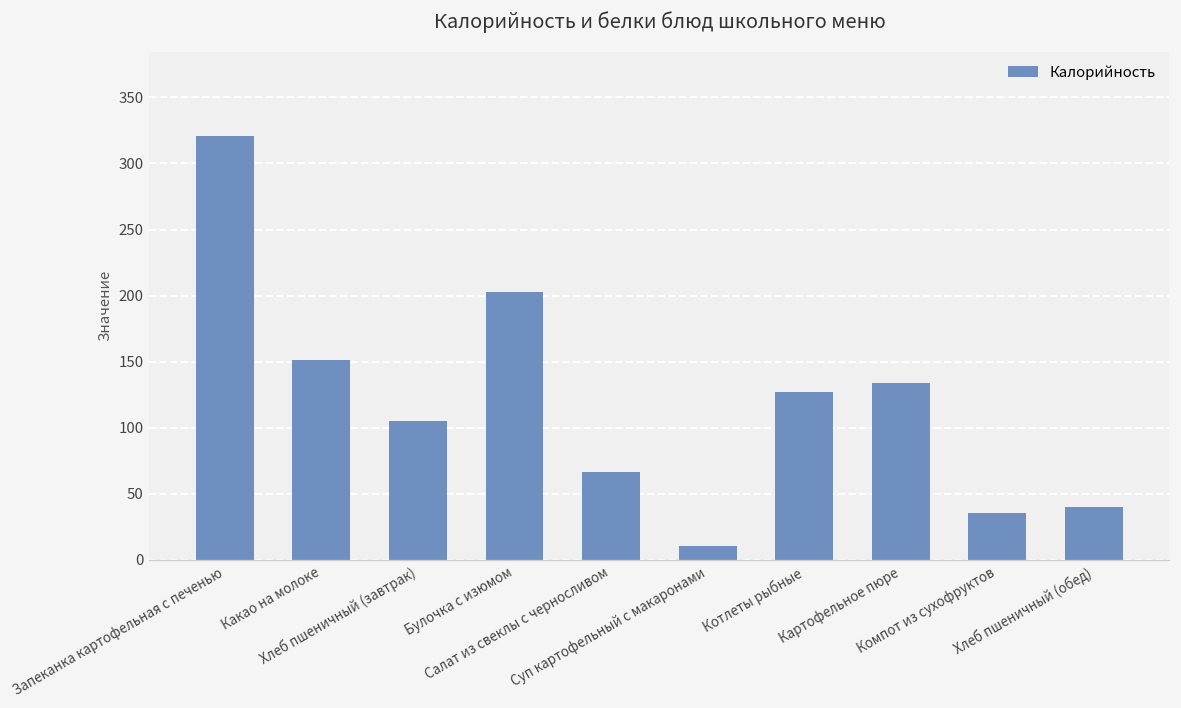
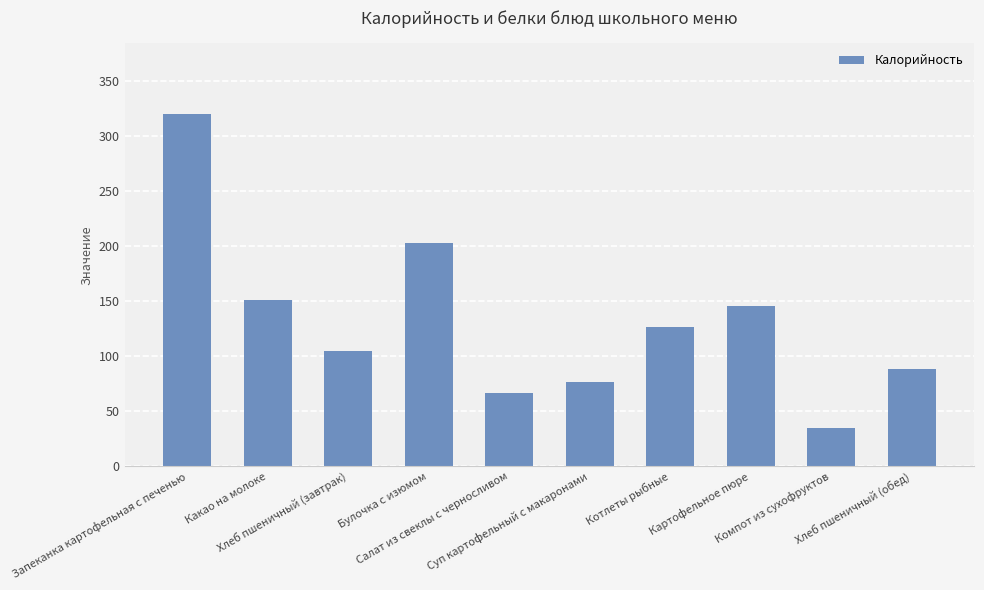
Суп картофельный с макаронами: 11 -> 77
Картофельное пюре: 134 -> 146
Хлеб пшеничный (обед): 40 -> 88
